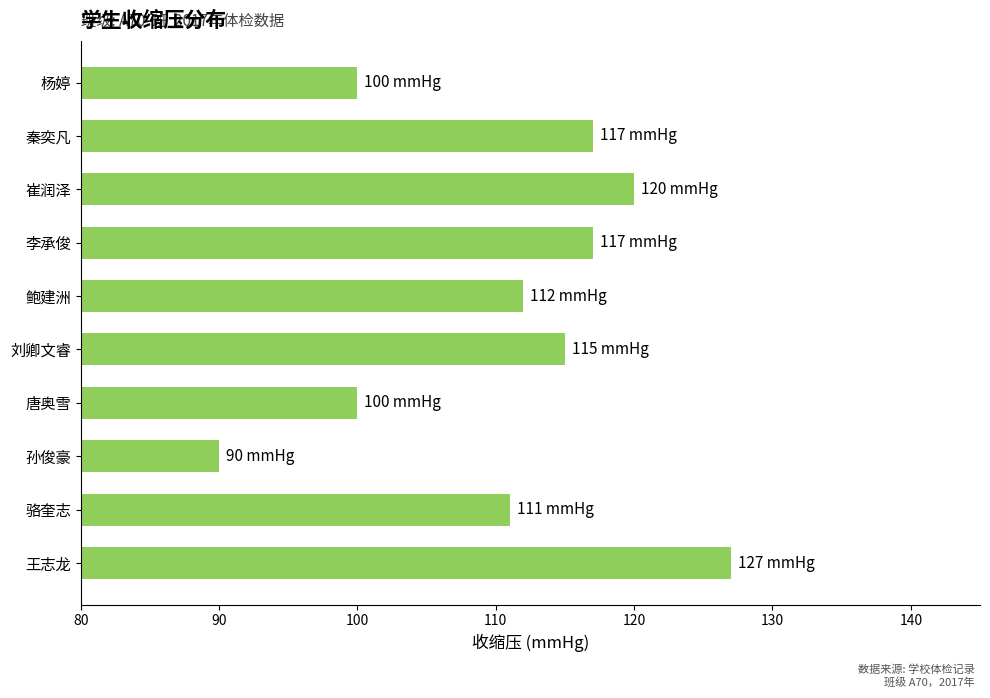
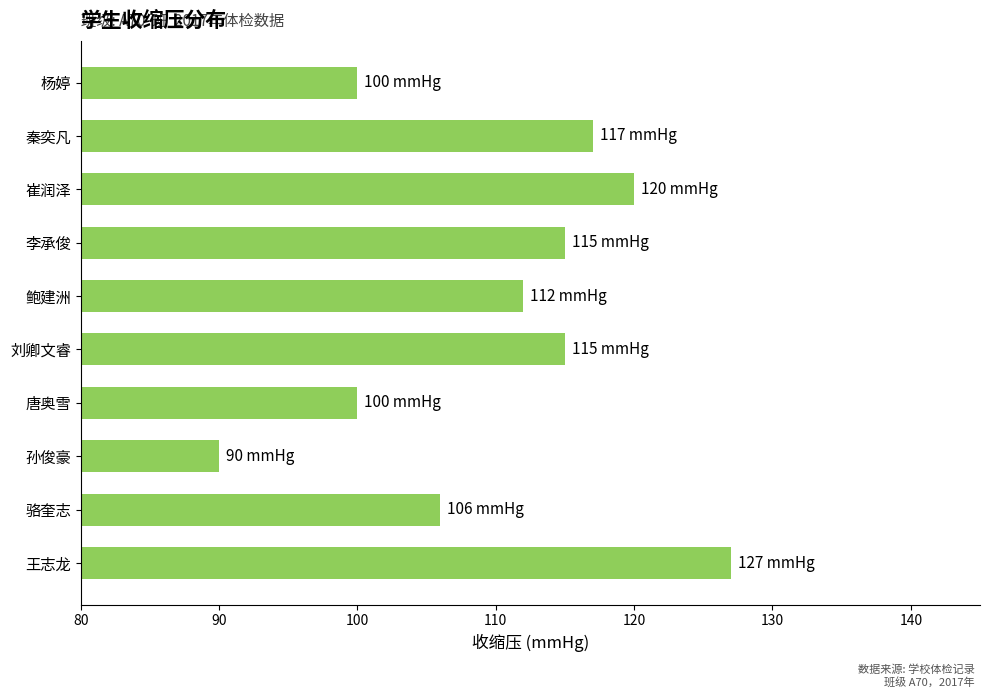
李承俊: 117 -> 115
骆奎志: 111 -> 106
